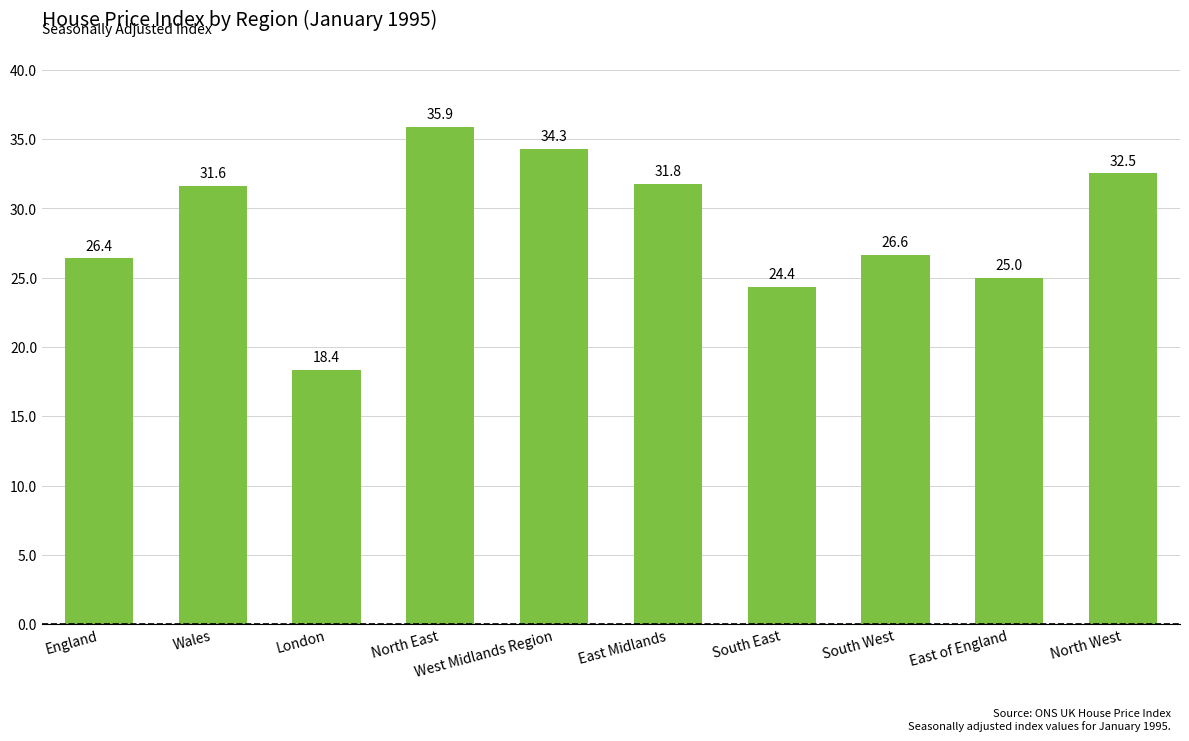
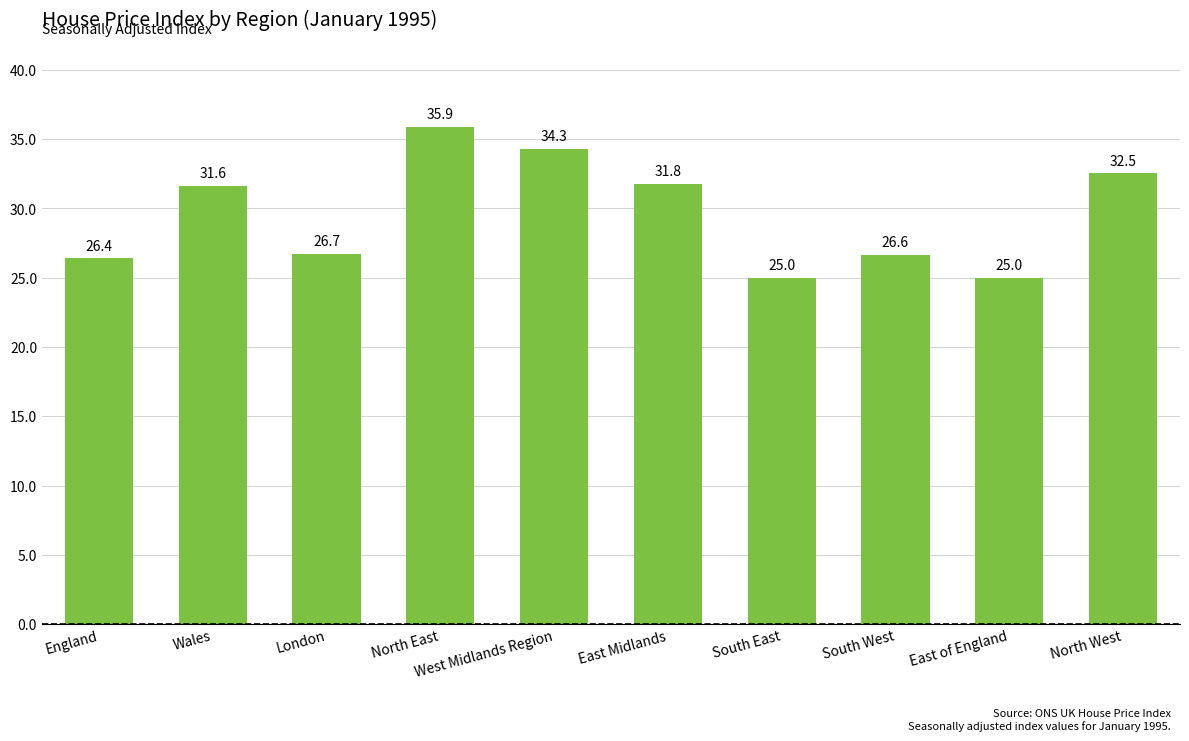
London: 18.4 -> 26.7
South East: 24.4 -> 25.0
